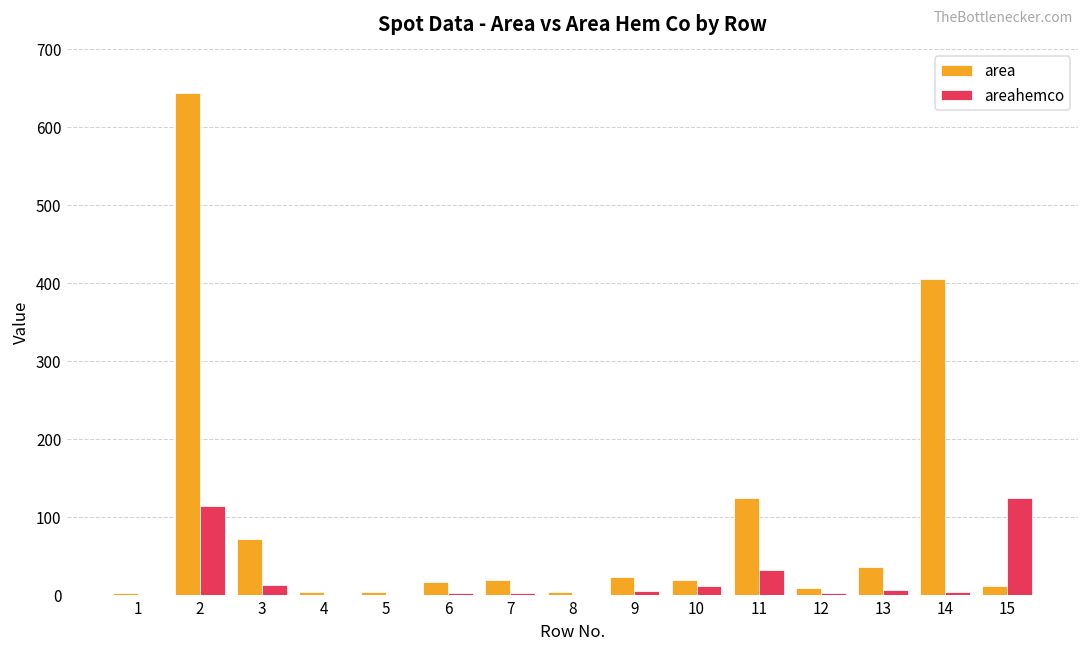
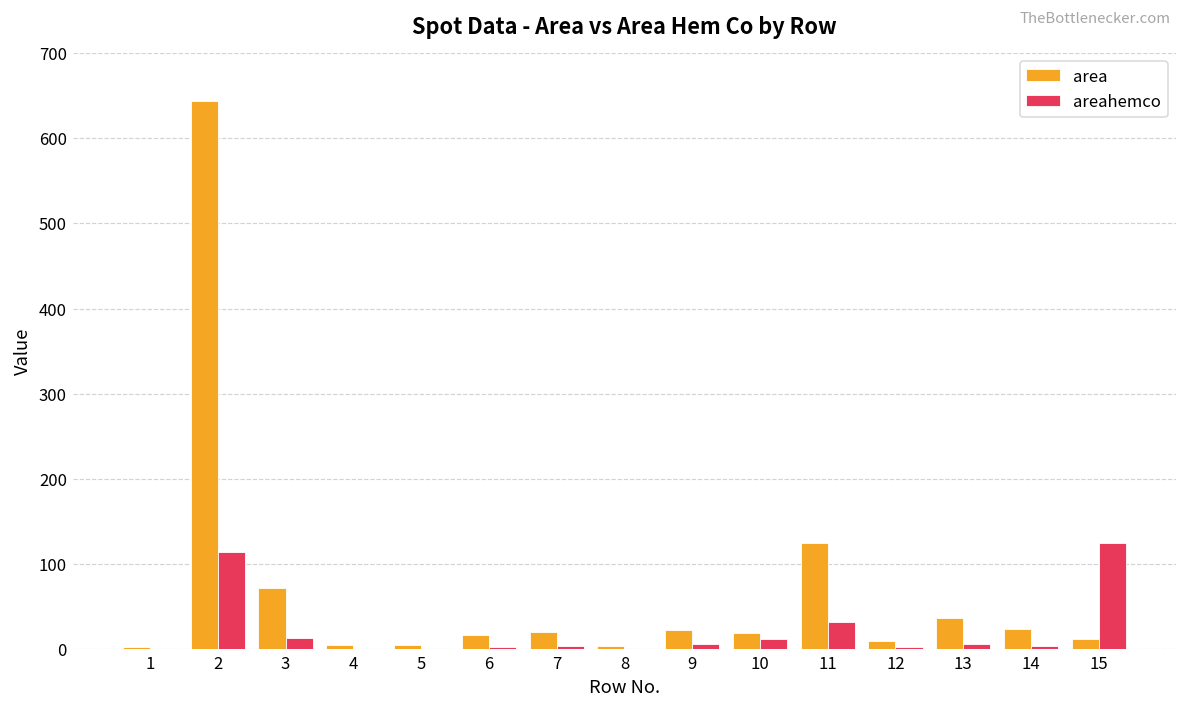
area, 14: 410 -> 20
